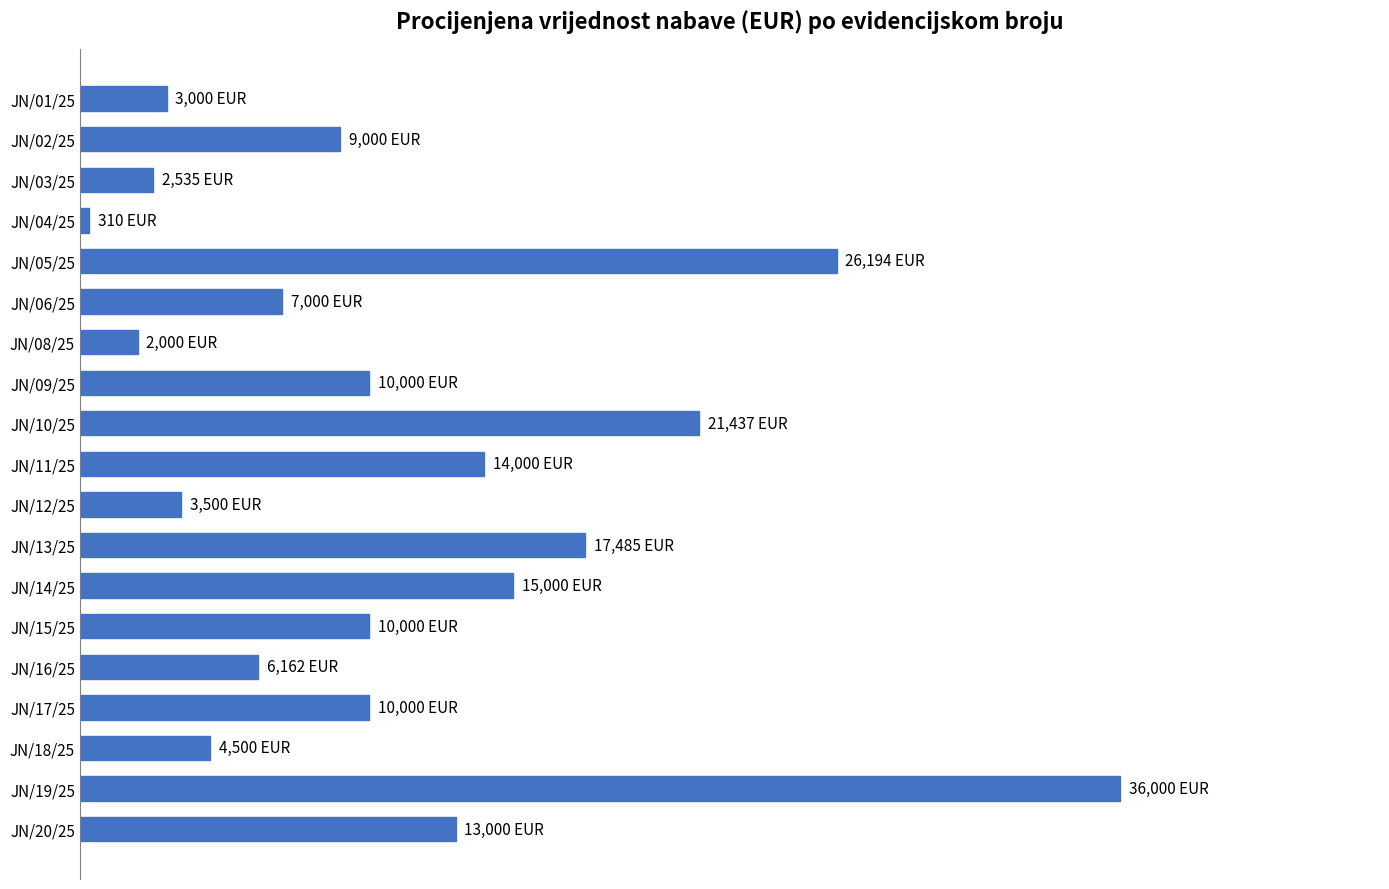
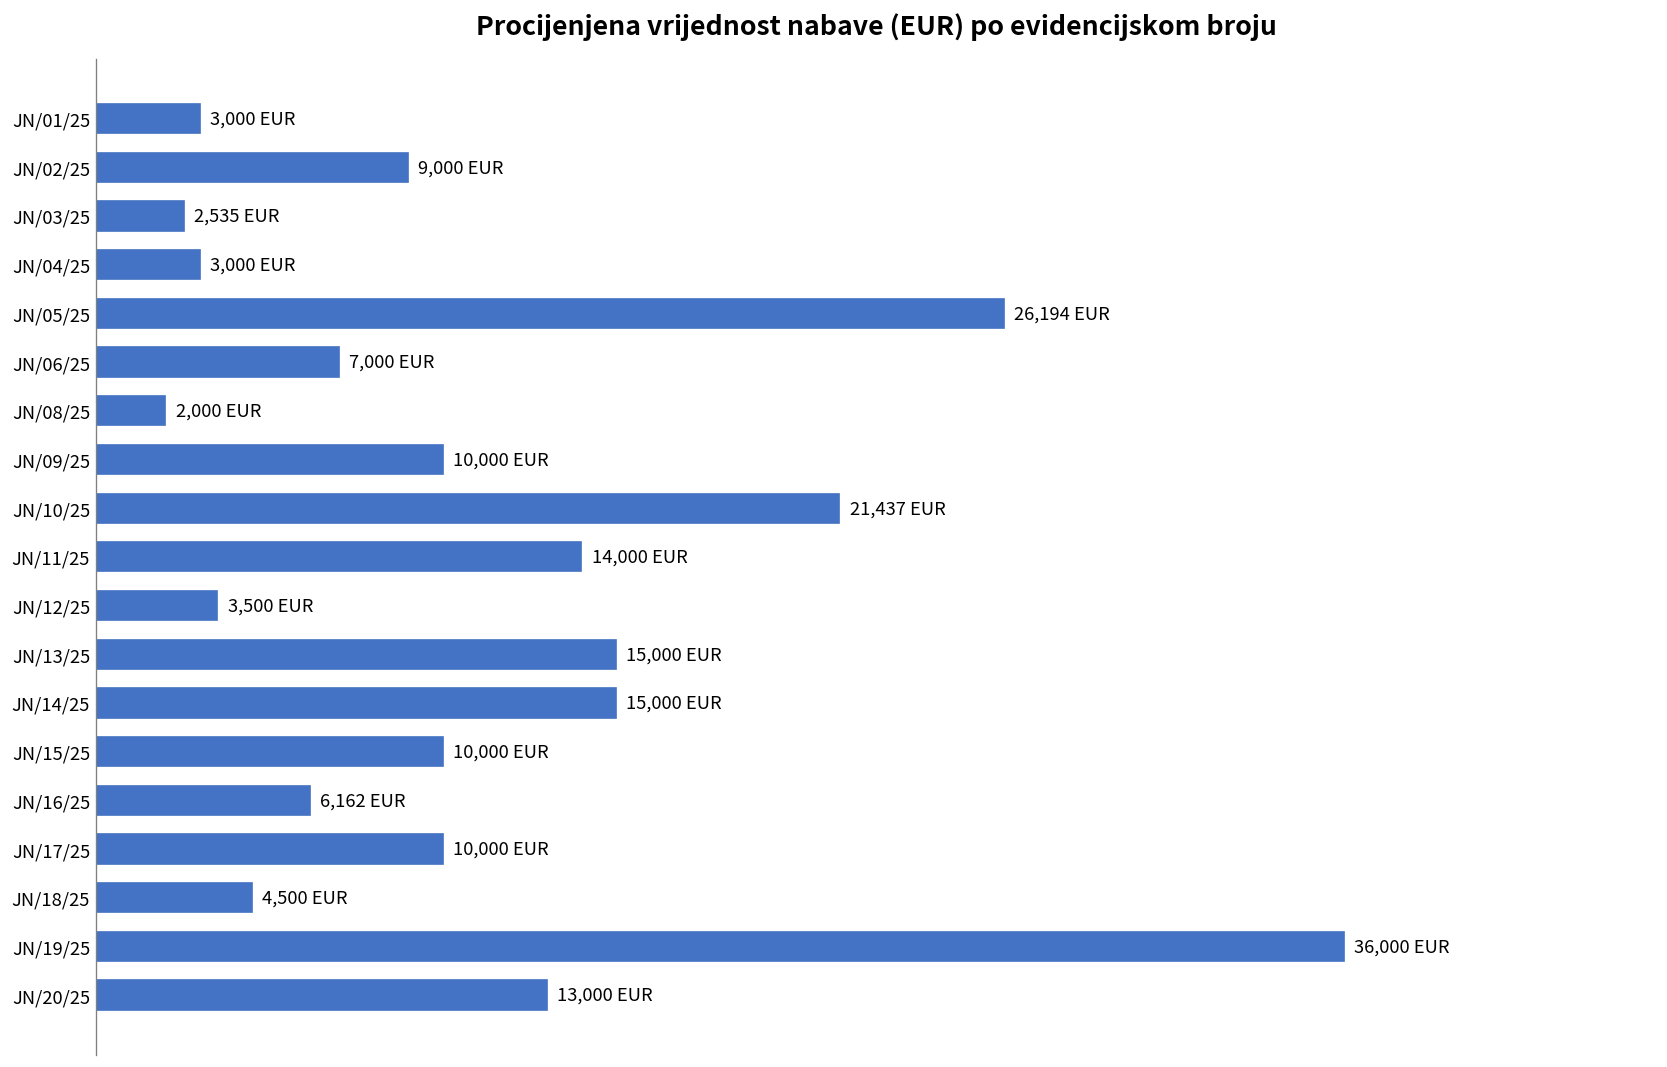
JN/04/25: 310 -> 3,000
JN/13/25: 17,485 -> 15,000
